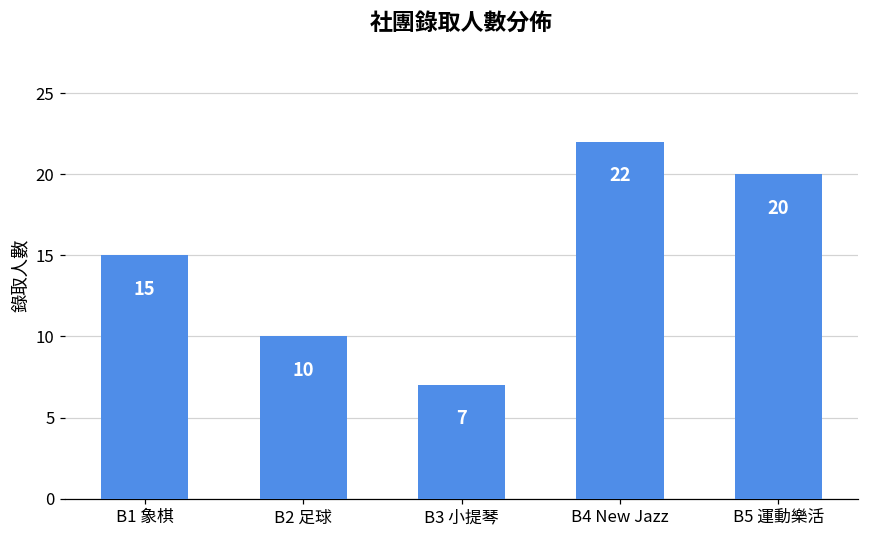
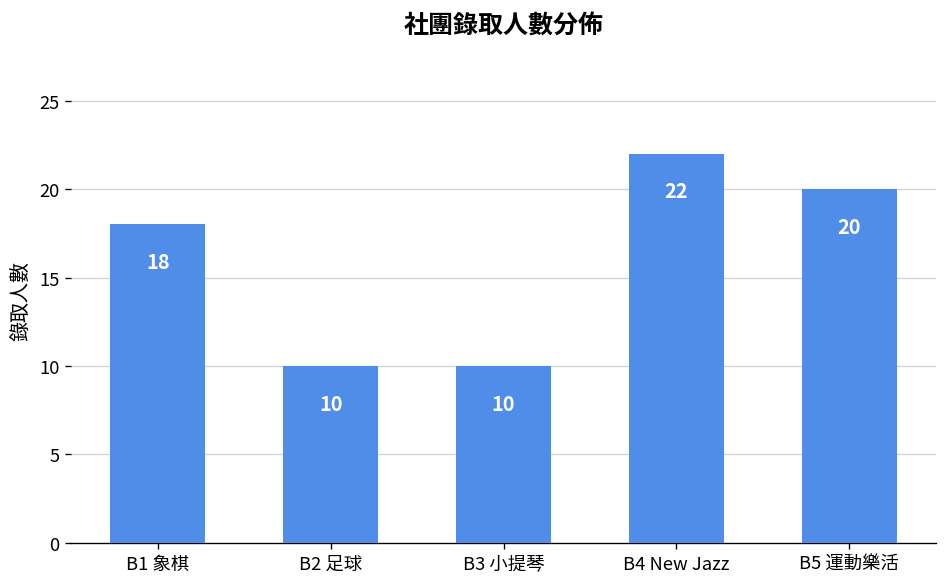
B1 象棋: 15 -> 18
B3 小提琴: 7 -> 10
